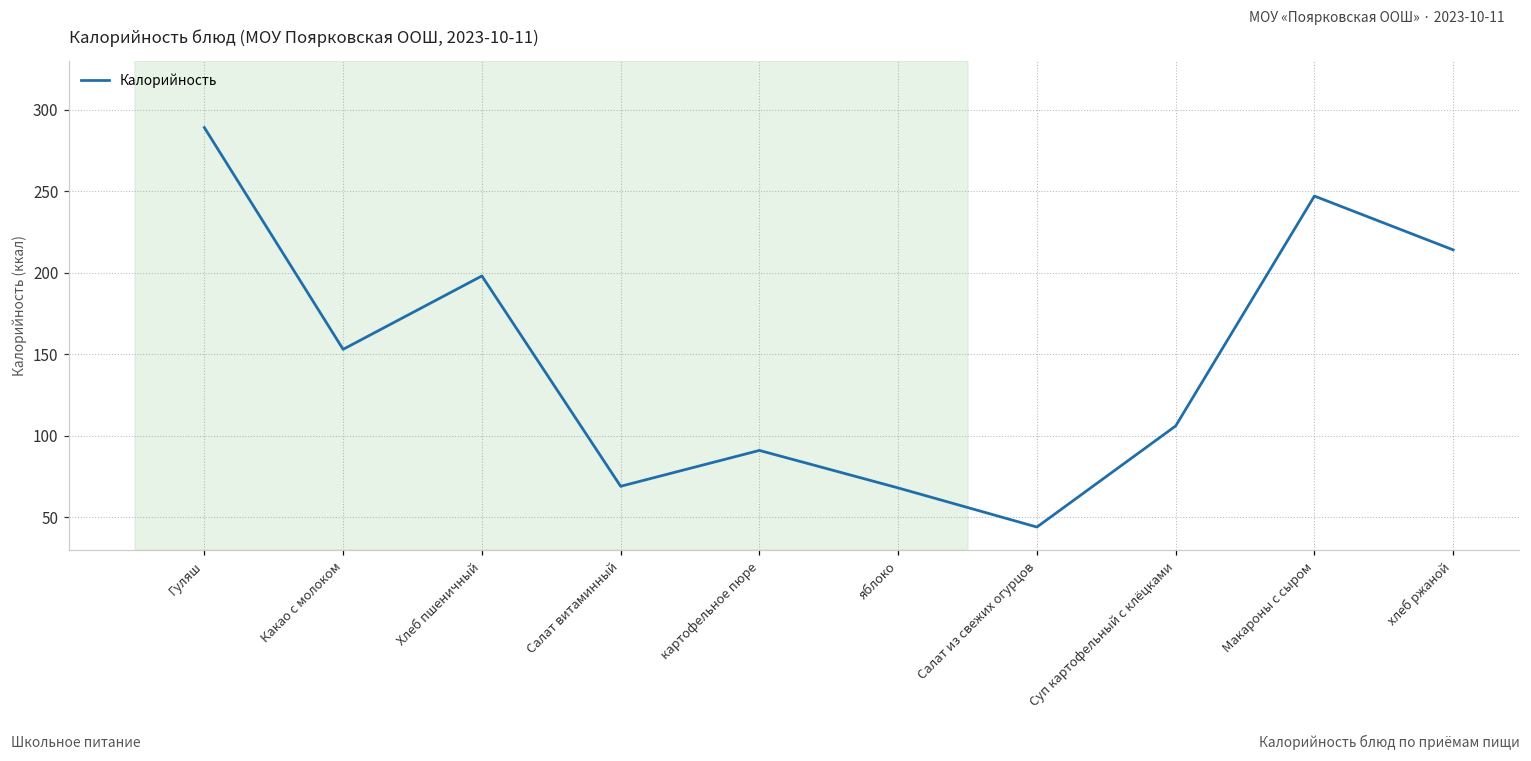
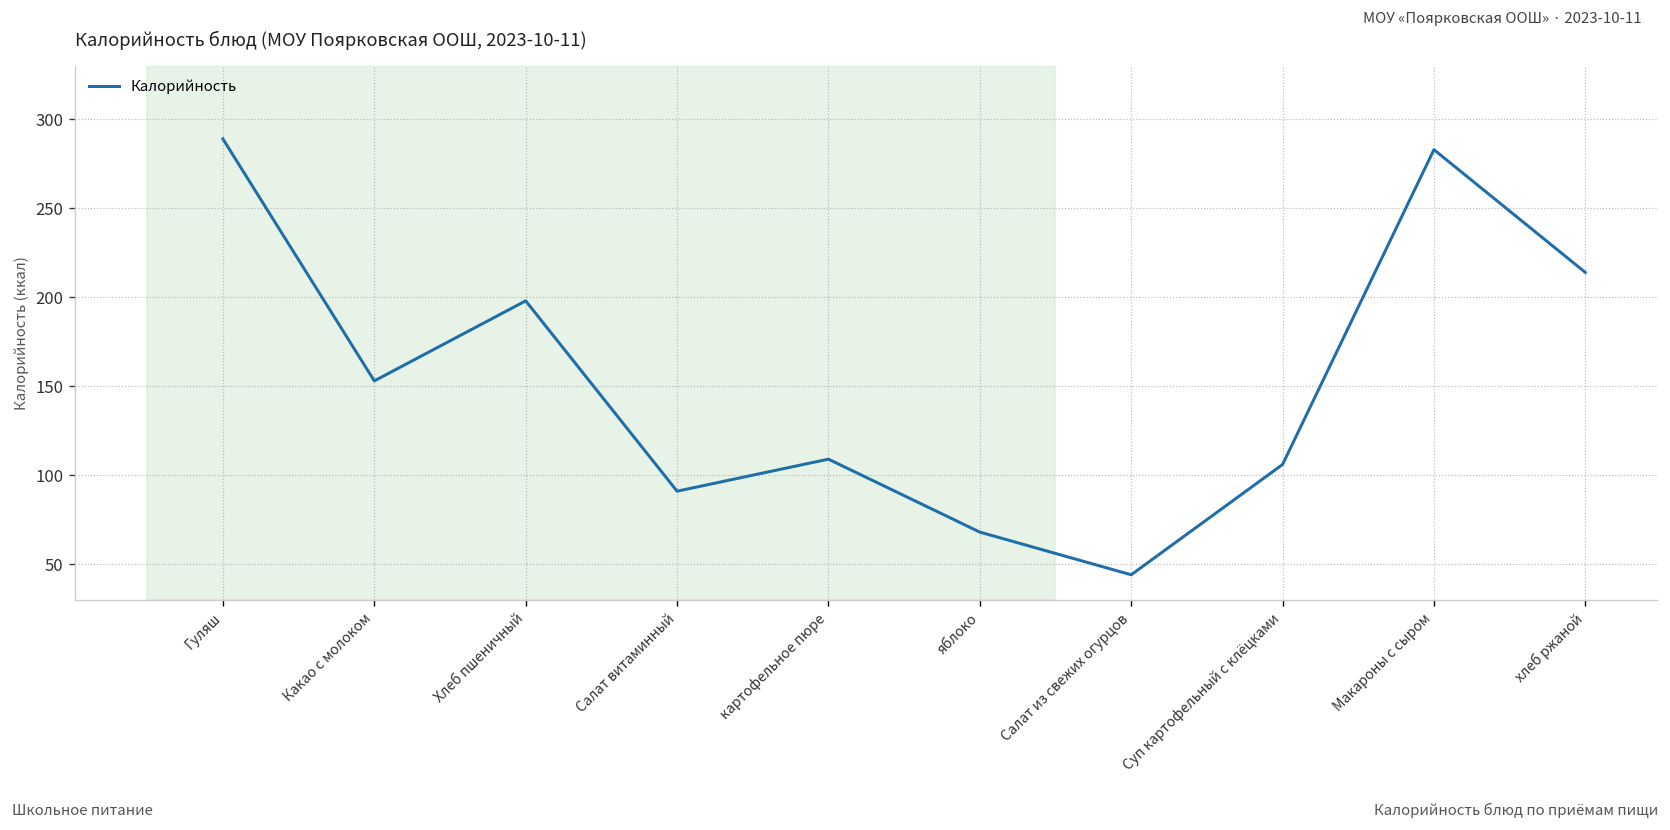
Салат витаминный: 69 -> 91
картофельное пюре: 91 -> 109
Макароны с сыром: 247 -> 283
